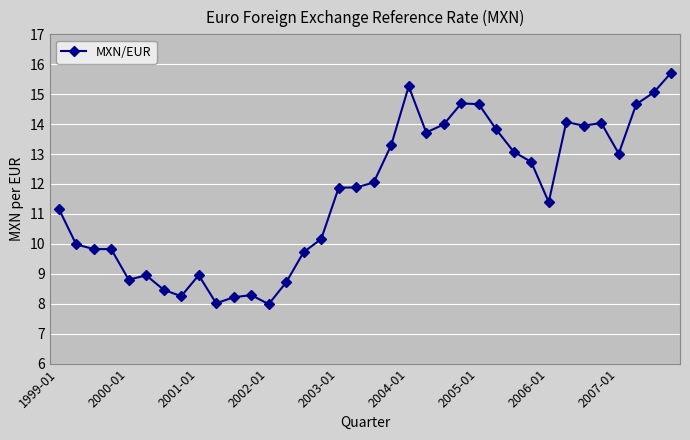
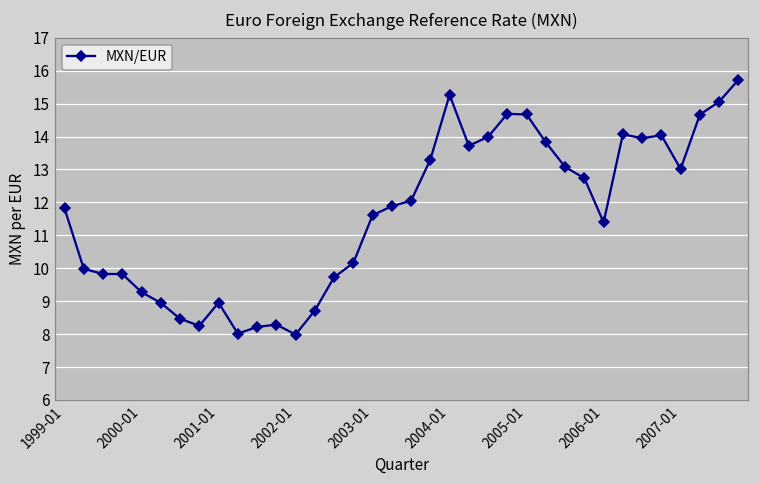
1999-01: 11.2 -> 11.8
2000-01: 8.8 -> 9.3
2003-01: 11.9 -> 11.6
